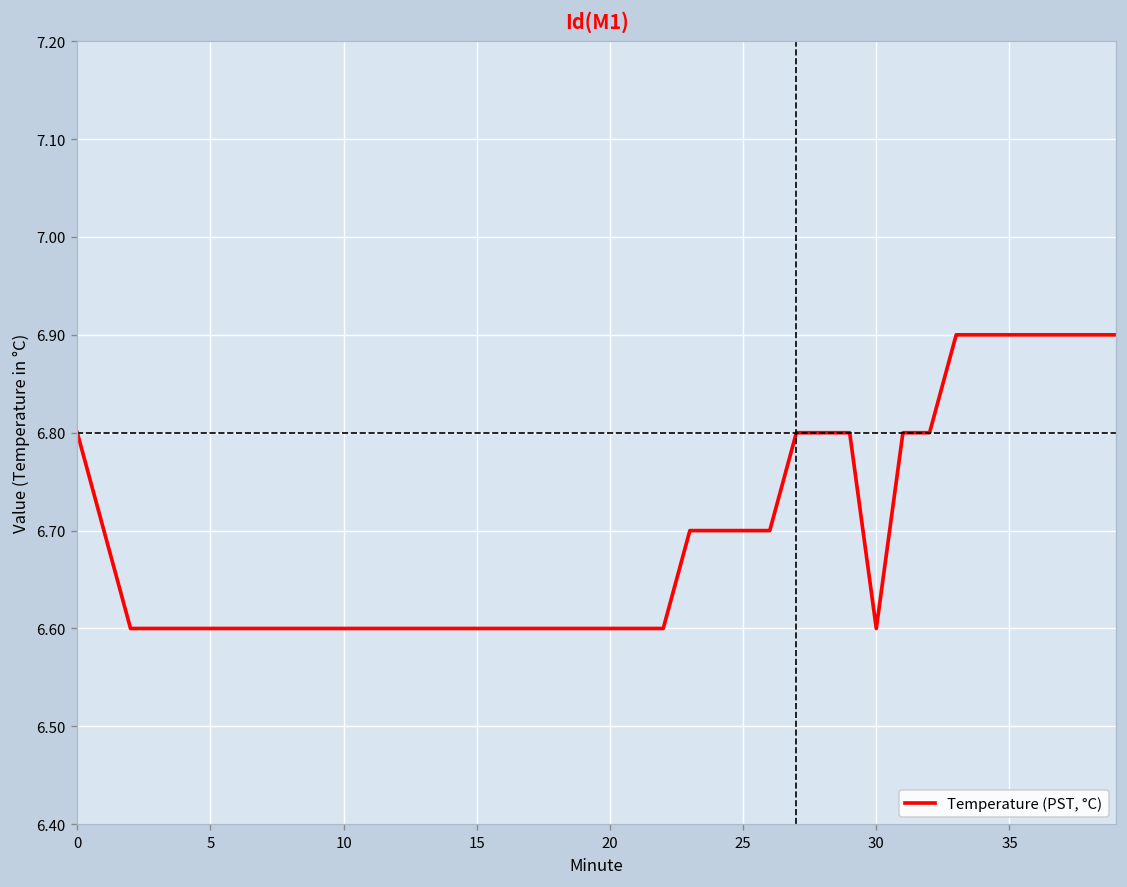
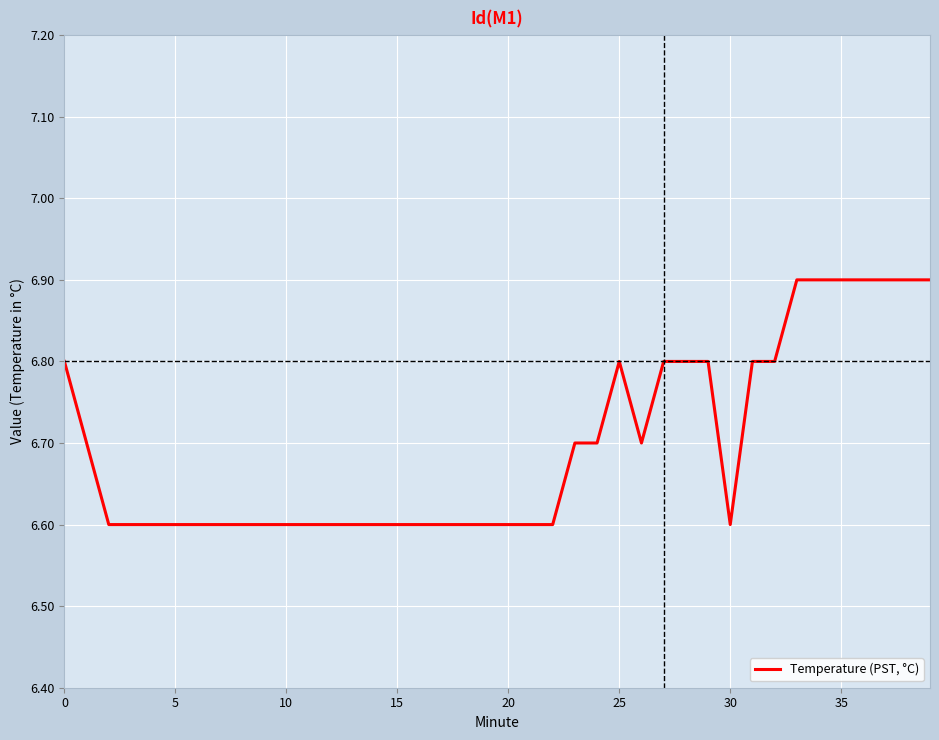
25: 6.7 -> 6.8
